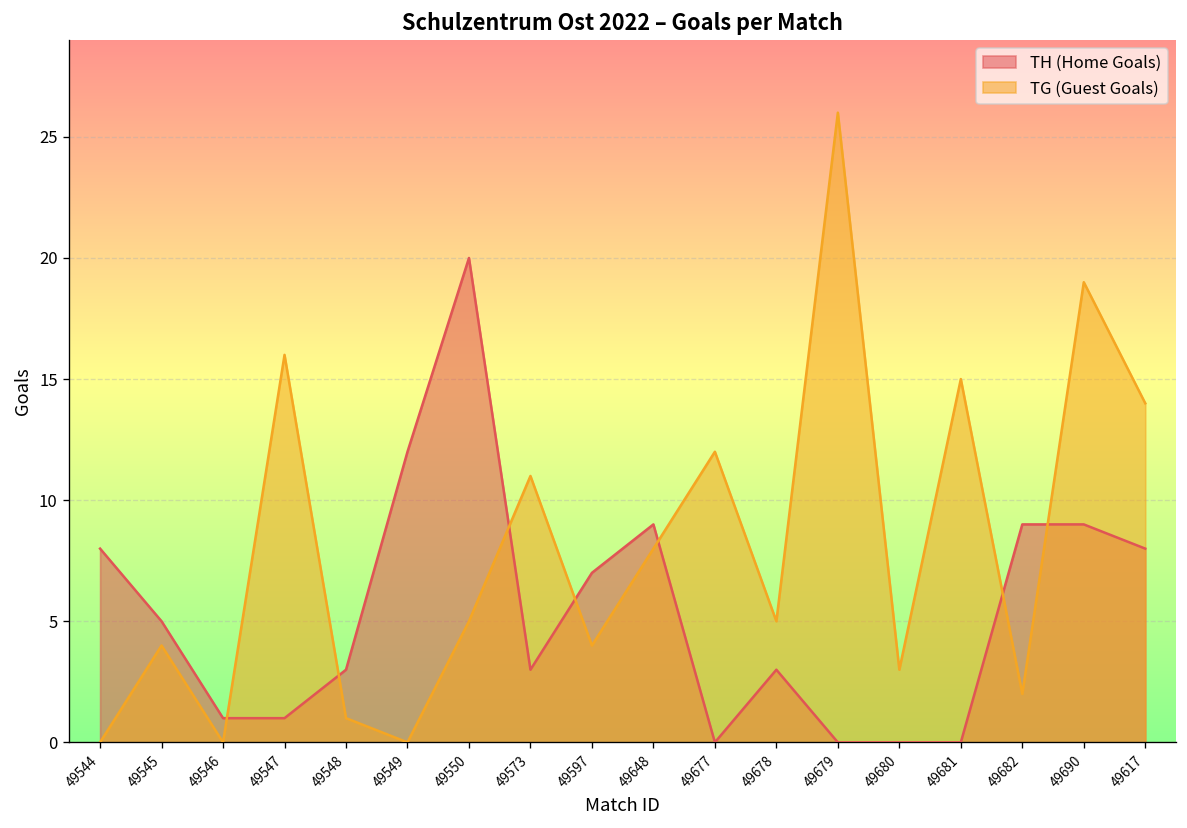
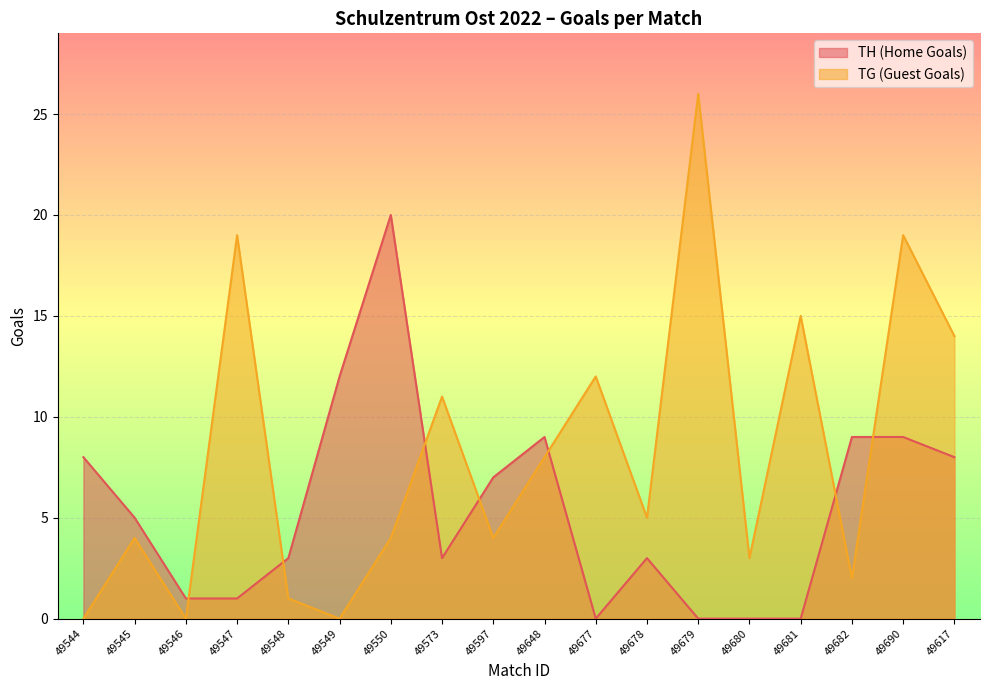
TG (Guest Goals), 49547: 16 -> 19
TG (Guest Goals), 49550: 5 -> 4
